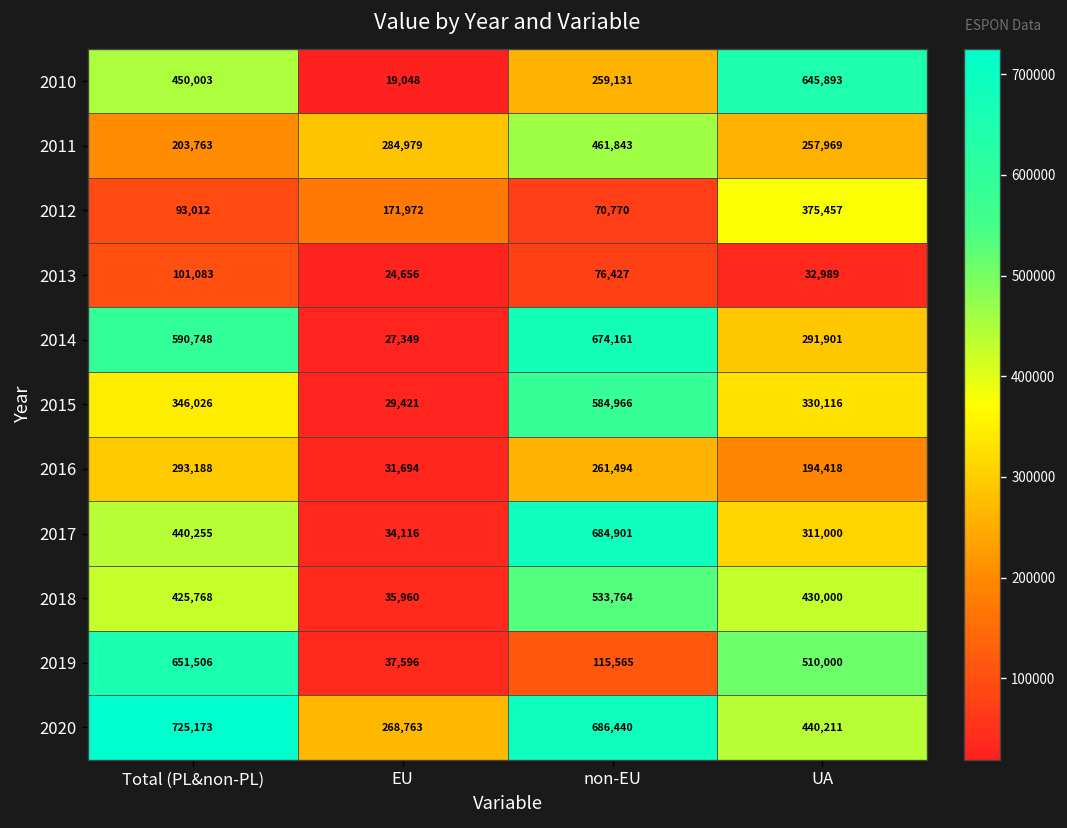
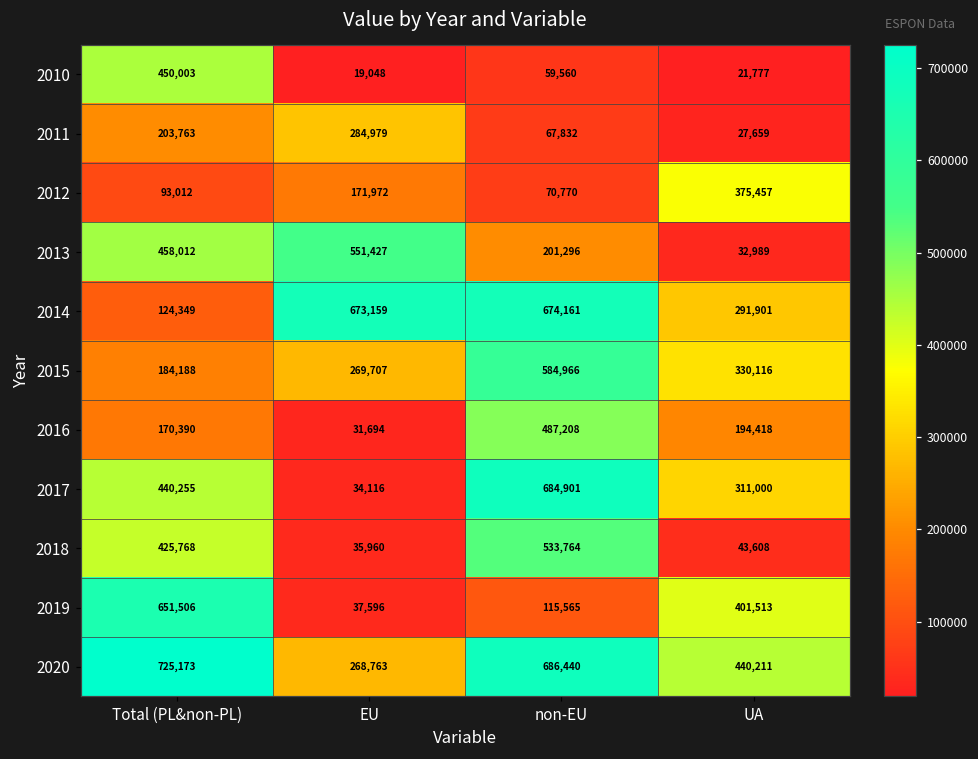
2010, non-EU: 259,131 -> 59,560
2010, UA: 645,893 -> 21,777
2011, non-EU: 461,843 -> 67,832
2011, UA: 257,969 -> 27,659
2013, Total (PL&non-PL): 101,083 -> 458,012
2013, EU: 24,656 -> 551,427
2013, non-EU: 76,427 -> 201,296
2014, Total (PL&non-PL): 590,748 -> 124,349
2014, EU: 27,349 -> 673,159
2015, Total (PL&non-PL): 346,026 -> 184,188
2015, EU: 29,421 -> 269,707
2016, Total (PL&non-PL): 293,188 -> 170,390
2016, non-EU: 261,494 -> 487,208
2018, UA: 430,000 -> 43,608
2019, UA: 510,000 -> 401,513
